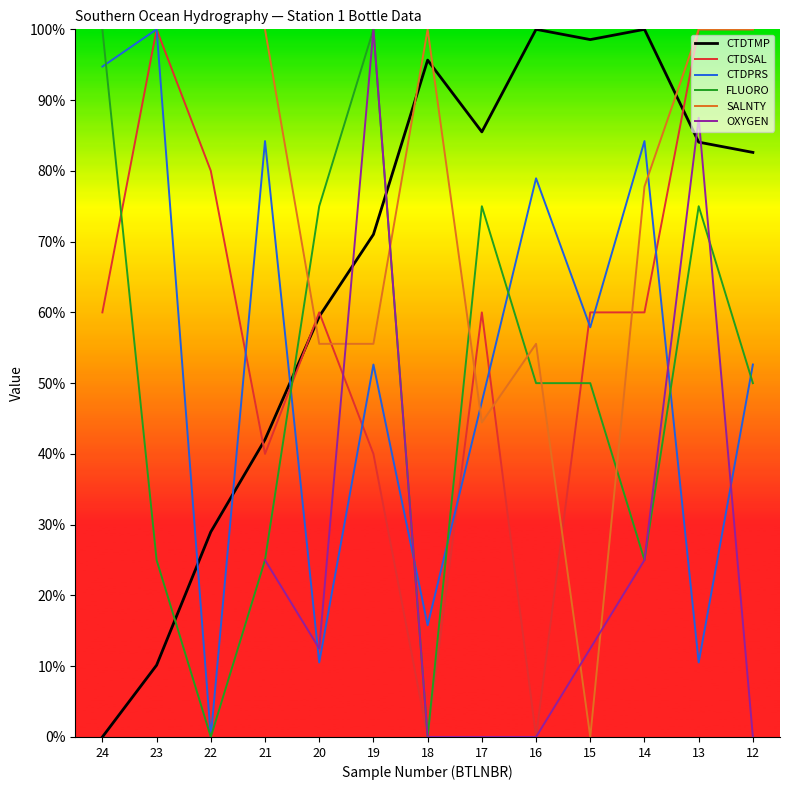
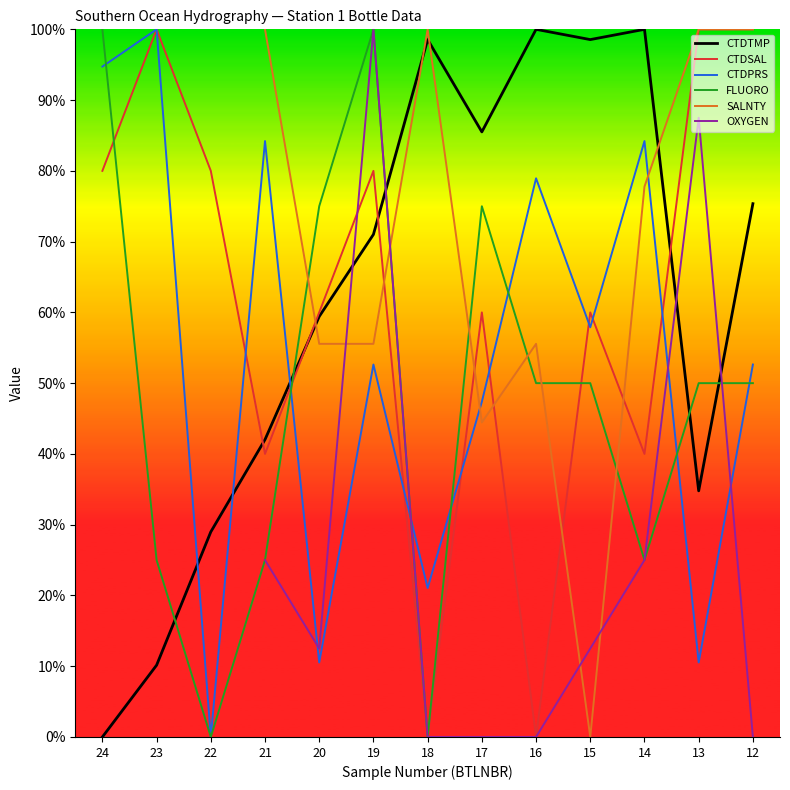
CTDSAL, 24: 60% -> 80%
CTDSAL, 19: 40% -> 80%
CTDTMP, 18: 96% -> 99%
CTDPRS, 18: 16% -> 21%
CTDSAL, 14: 60% -> 40%
CTDTMP, 13: 84% -> 35%
FLUORO, 13: 75% -> 50%
CTDTMP, 12: 83% -> 75%
